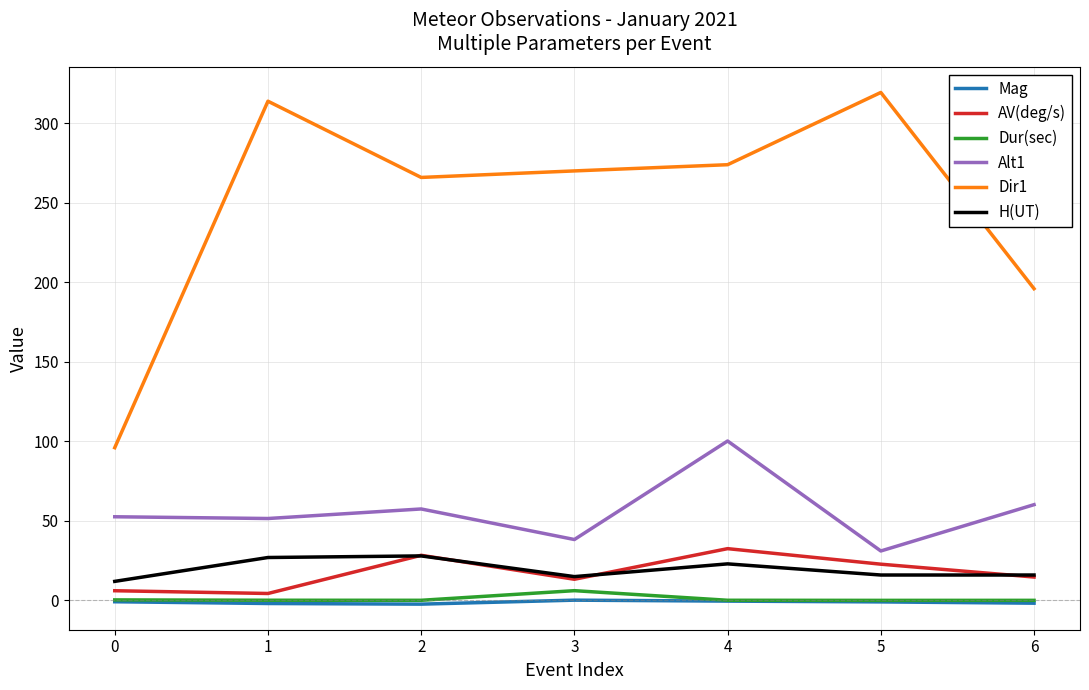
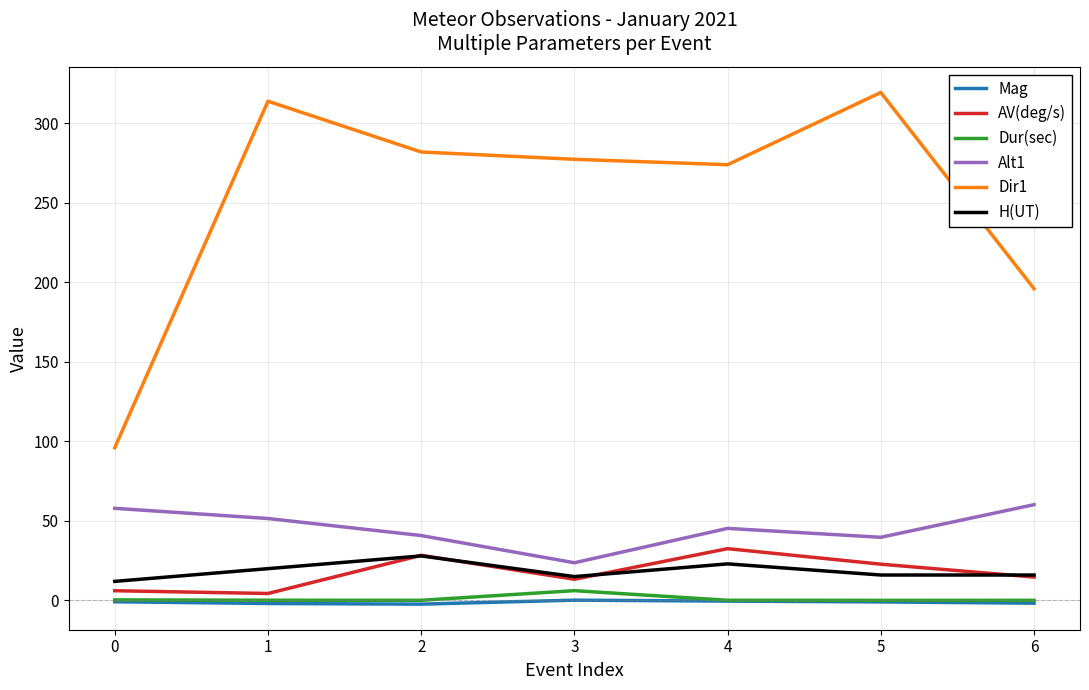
Alt1, 0: 53 -> 58
H(UT), 1: 27 -> 20
Alt1, 2: 58 -> 41
Dir1, 2: 266 -> 282
Alt1, 3: 38 -> 24
Dir1, 3: 270 -> 277
Alt1, 4: 100 -> 45
Alt1, 5: 31 -> 40
